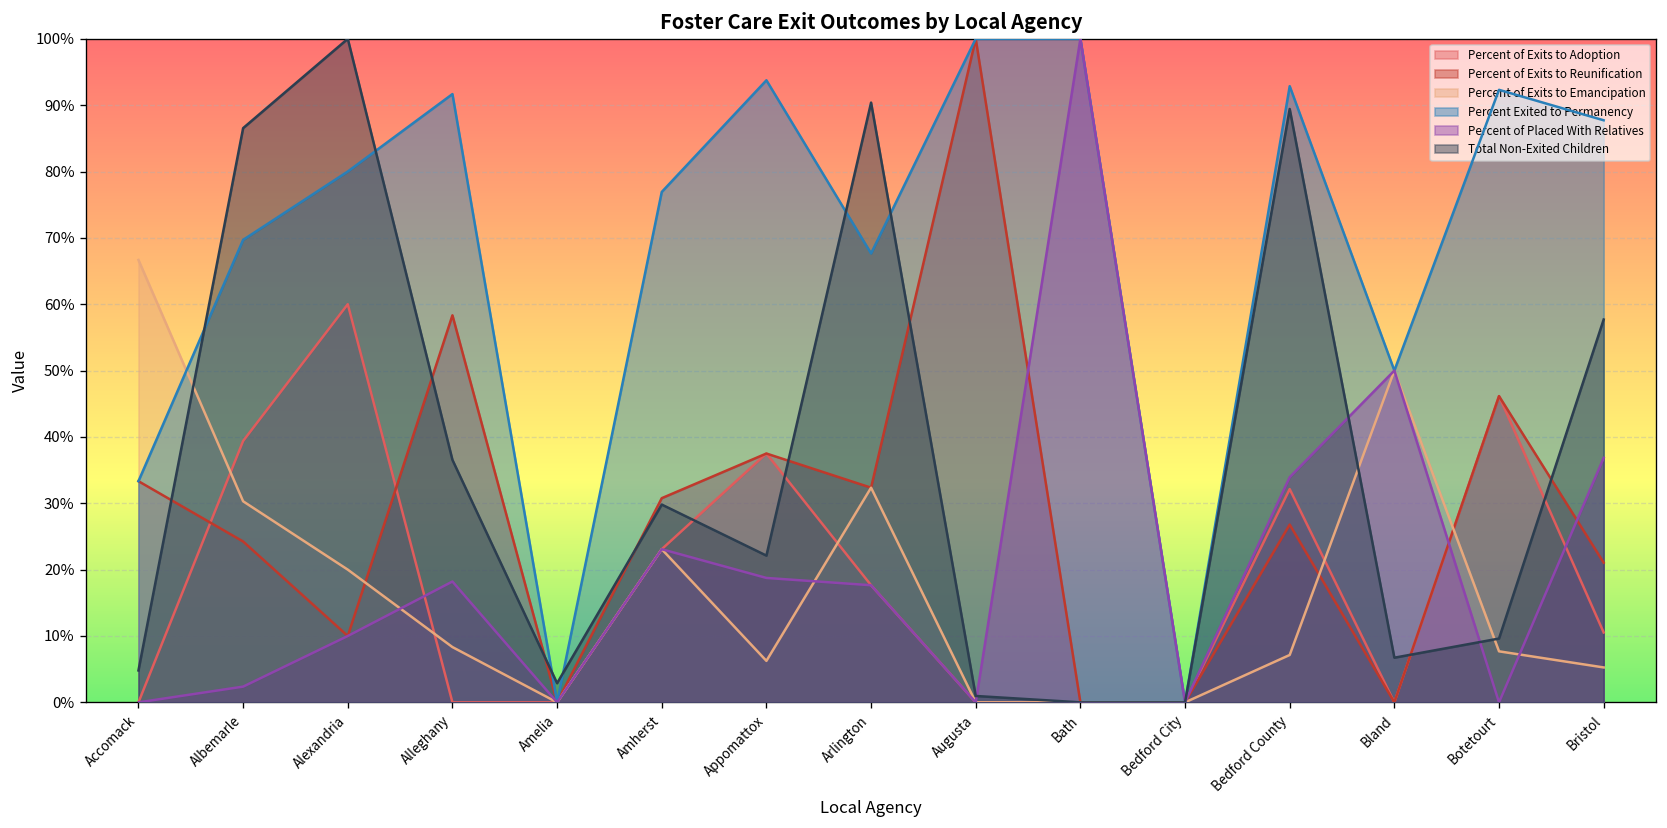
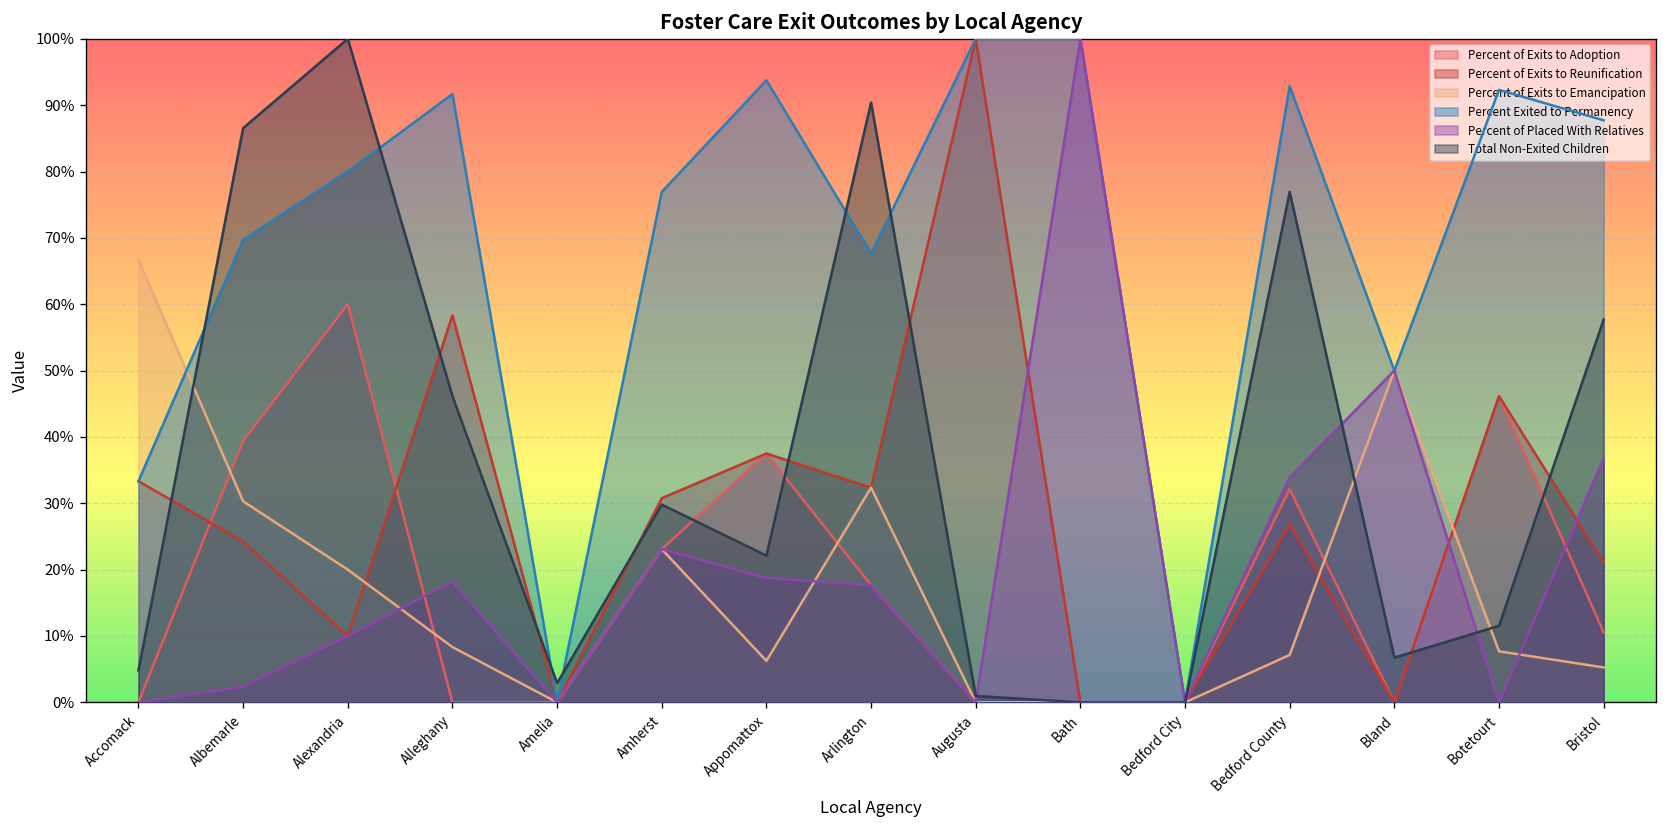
Total Non-Exited Children, Alleghany: 37% -> 46%
Total Non-Exited Children, Bedford County: 89% -> 77%
Total Non-Exited Children, Botetourt: 10% -> 12%
